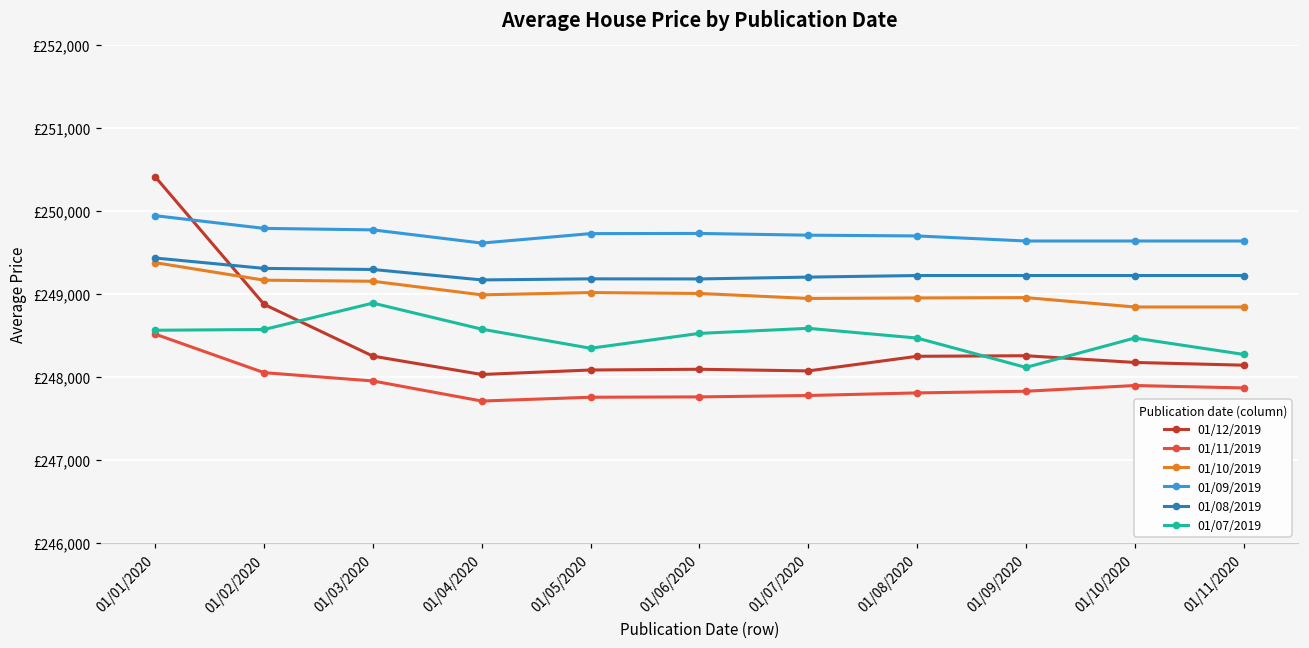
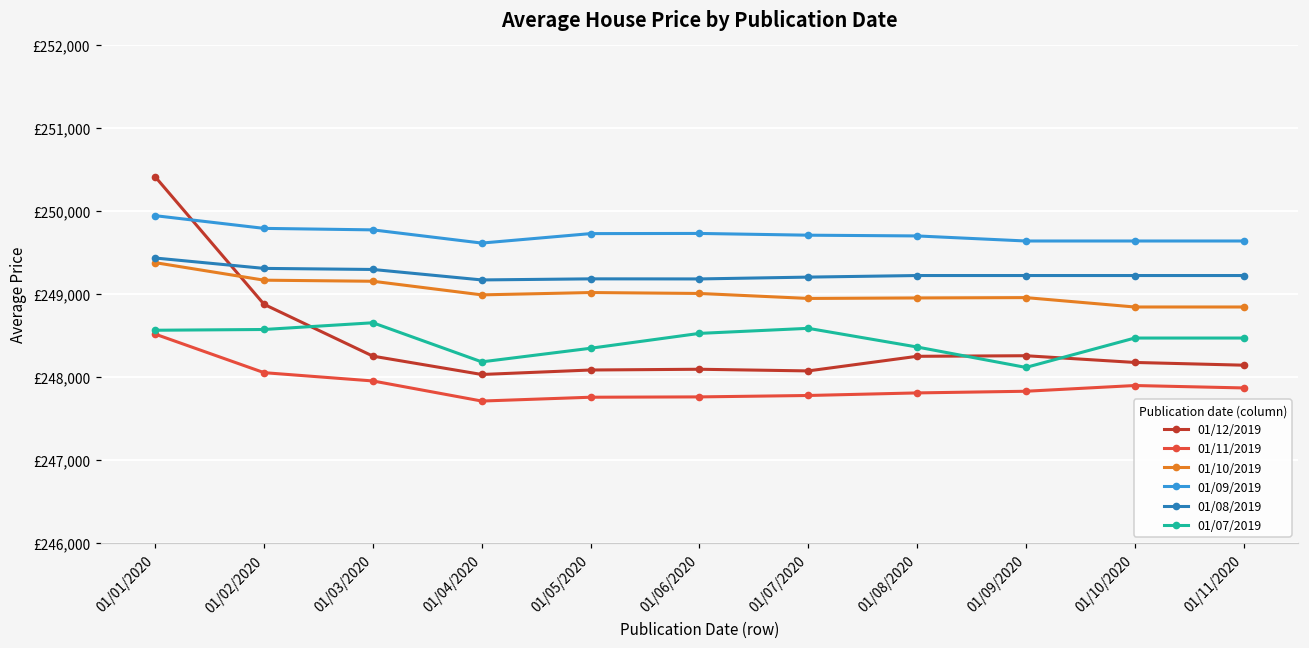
01/07/2019, 01/03/2020: £248,900 -> £248,700
01/07/2019, 01/04/2020: £248,600 -> £248,200
01/07/2019, 01/08/2020: £248,500 -> £248,400
01/07/2019, 01/11/2020: £248,300 -> £248,500
